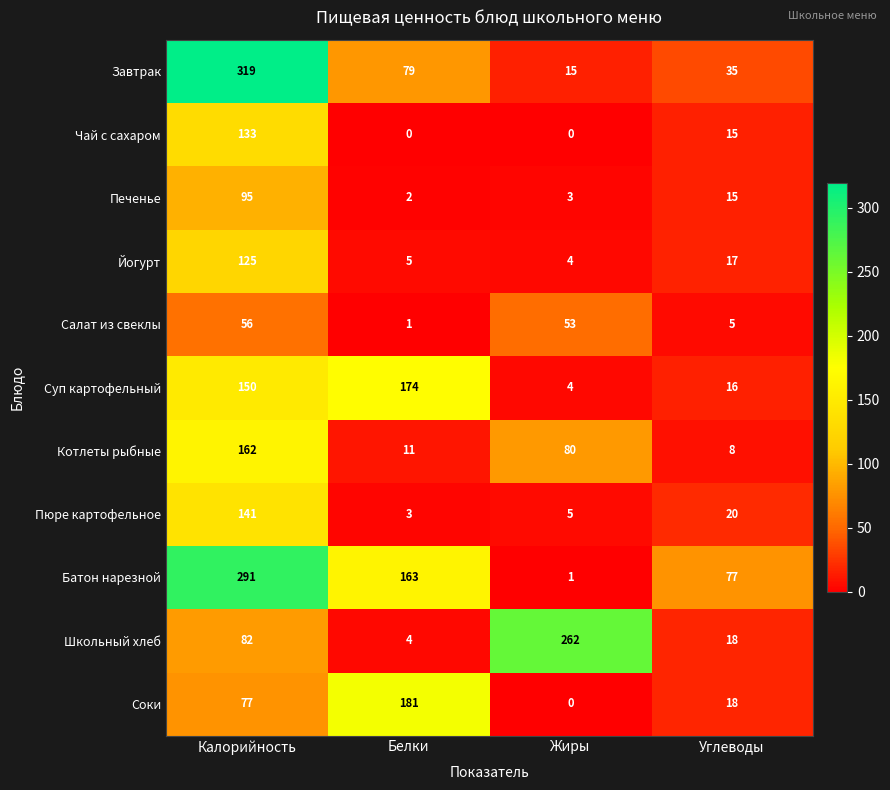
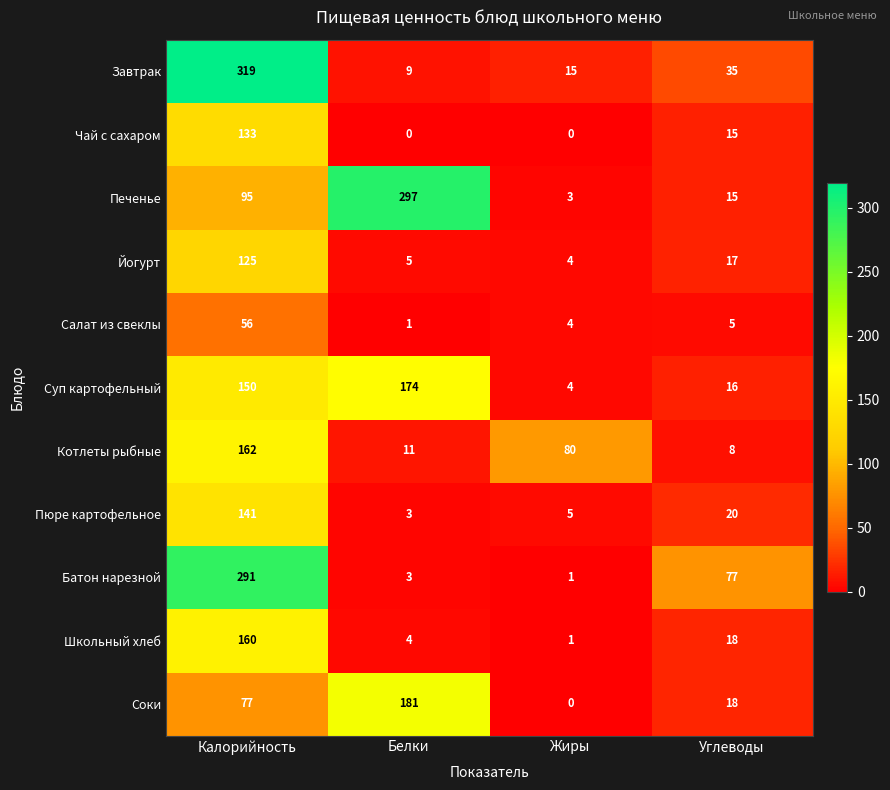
Завтрак, Белки: 79 -> 9
Печенье, Белки: 2 -> 297
Салат из свеклы, Жиры: 53 -> 4
Батон нарезной, Белки: 163 -> 3
Школьный хлеб, Калорийность: 82 -> 160
Школьный хлеб, Жиры: 262 -> 1
